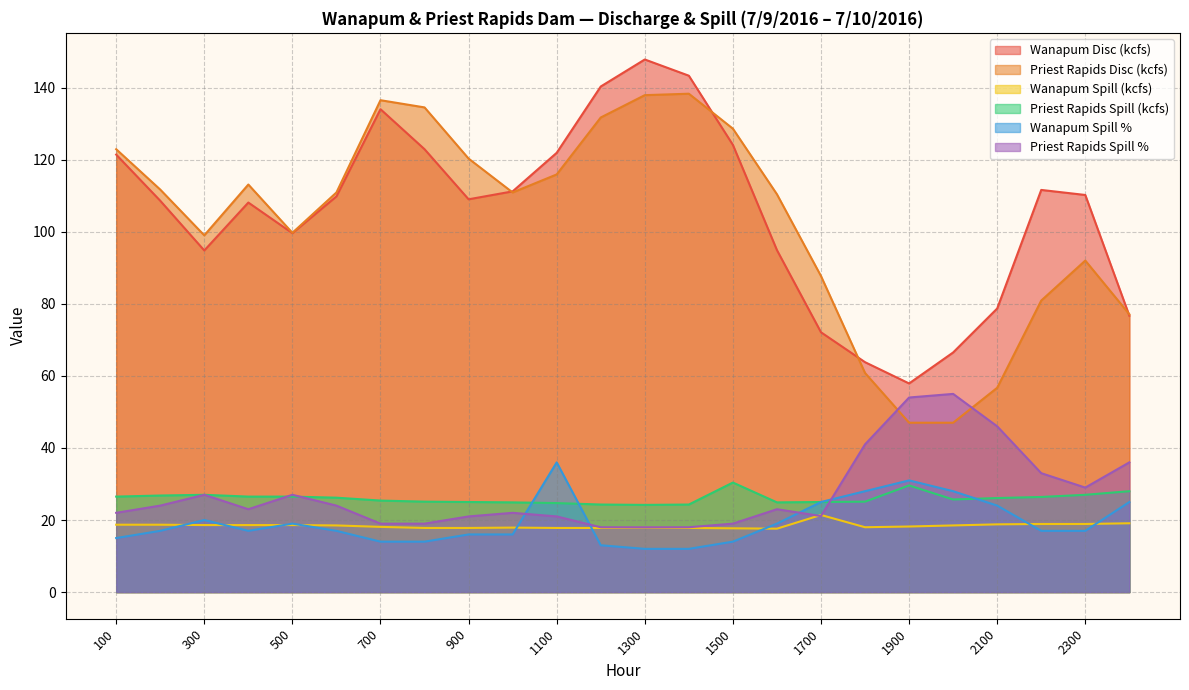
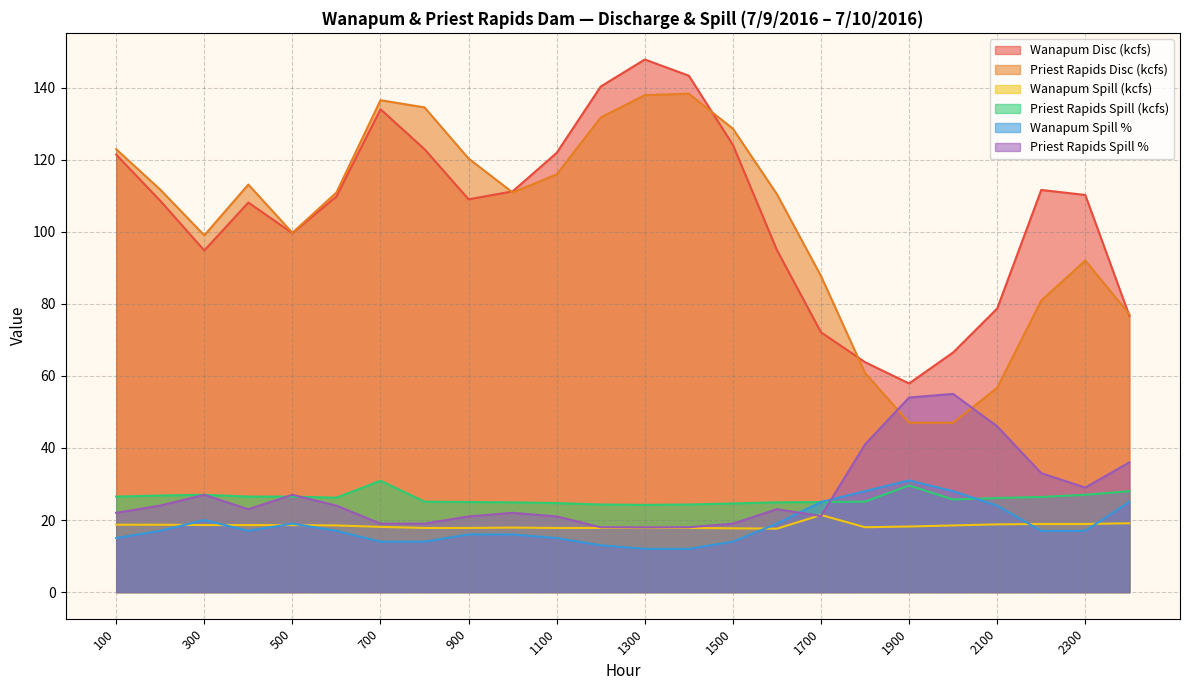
Priest Rapids Spill (kcfs), 700: 25 -> 31
Wanapum Spill %, 1100: 36 -> 15
Priest Rapids Spill (kcfs), 1500: 30 -> 25
